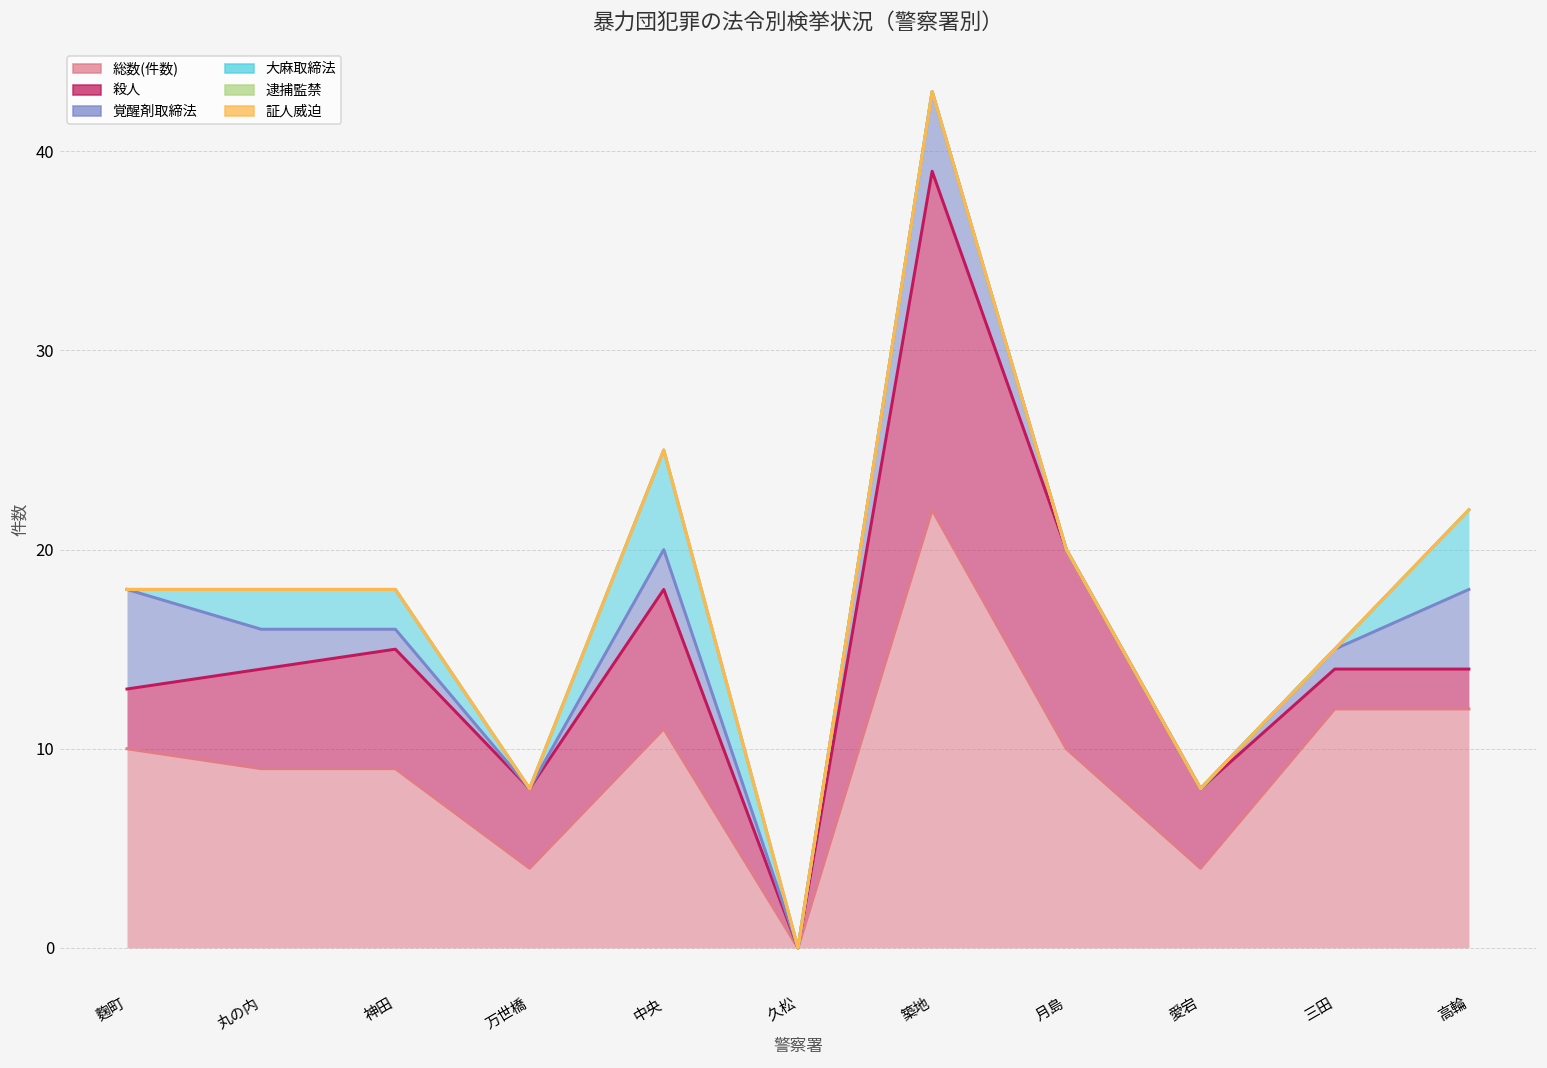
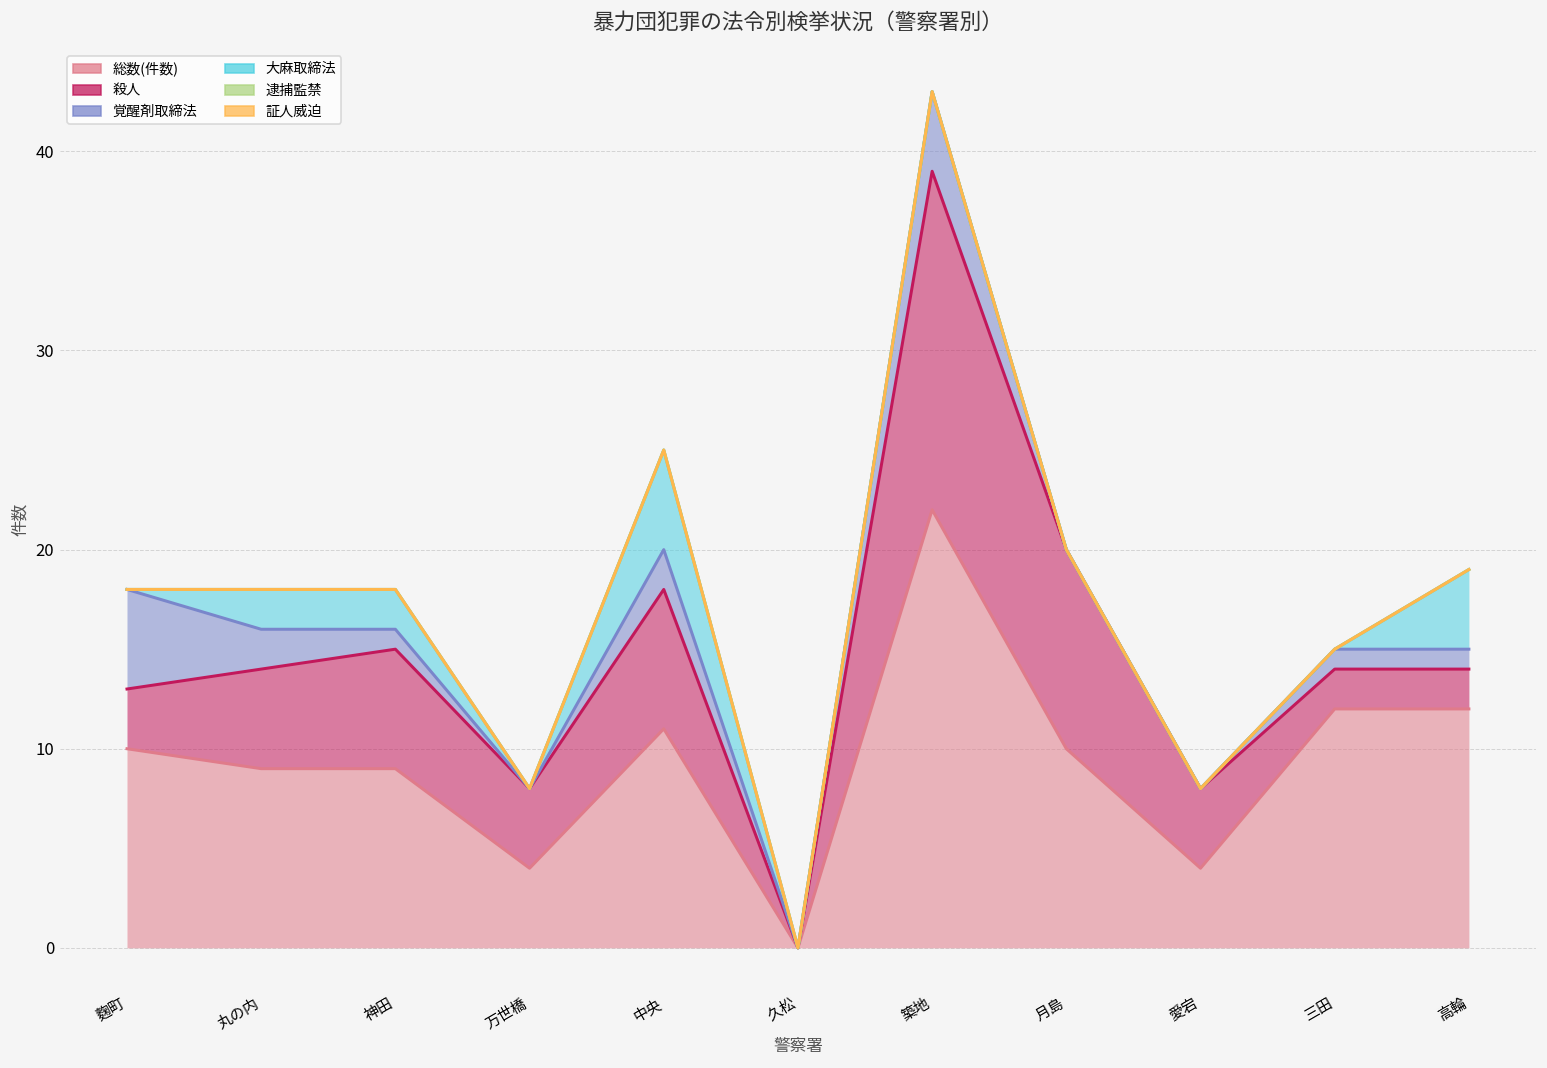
覚醒剤取締法, 高輪: 4 -> 1
